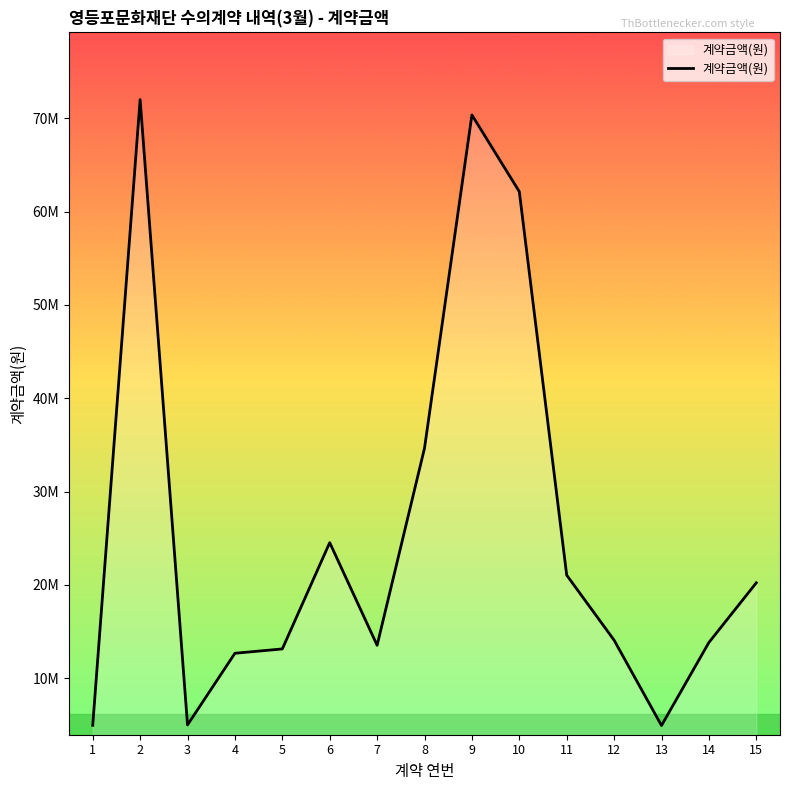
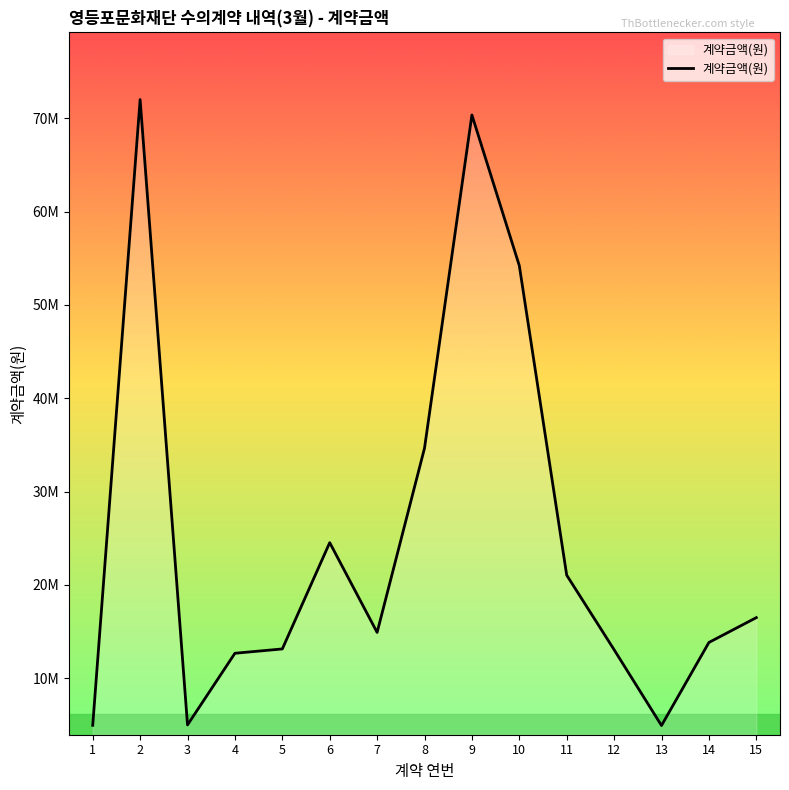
7: 14000000 -> 15000000
10: 62000000 -> 54000000
12: 14000000 -> 13000000
15: 20000000 -> 16000000
